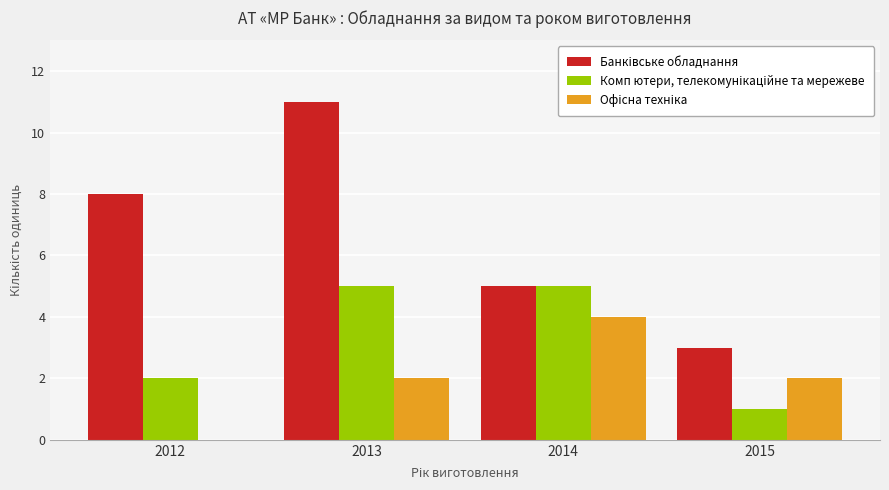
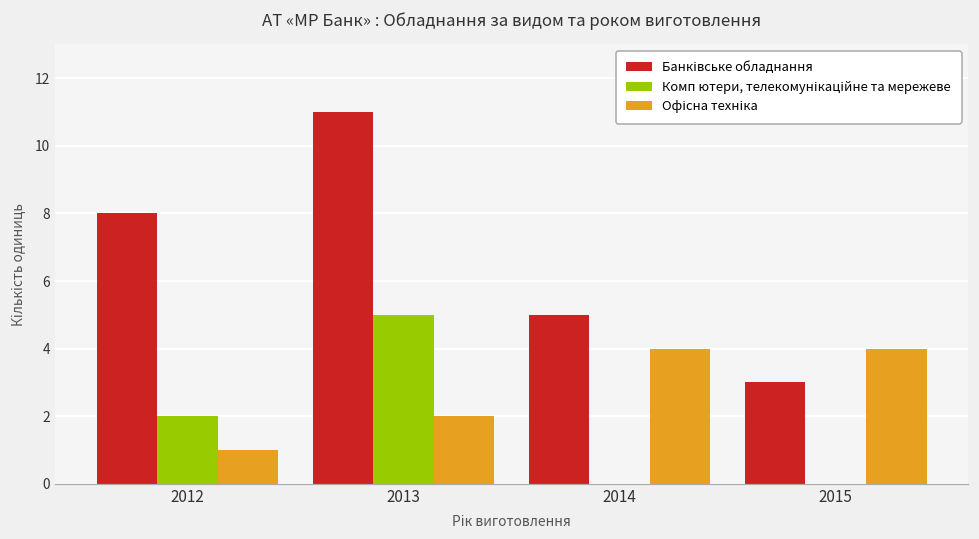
Офісна техніка, 2012: 0 -> 1
Комп ютери, телекомунікаційне та мережеве, 2014: 5 -> 0
Комп ютери, телекомунікаційне та мережеве, 2015: 1 -> 0
Офісна техніка, 2015: 2 -> 4
